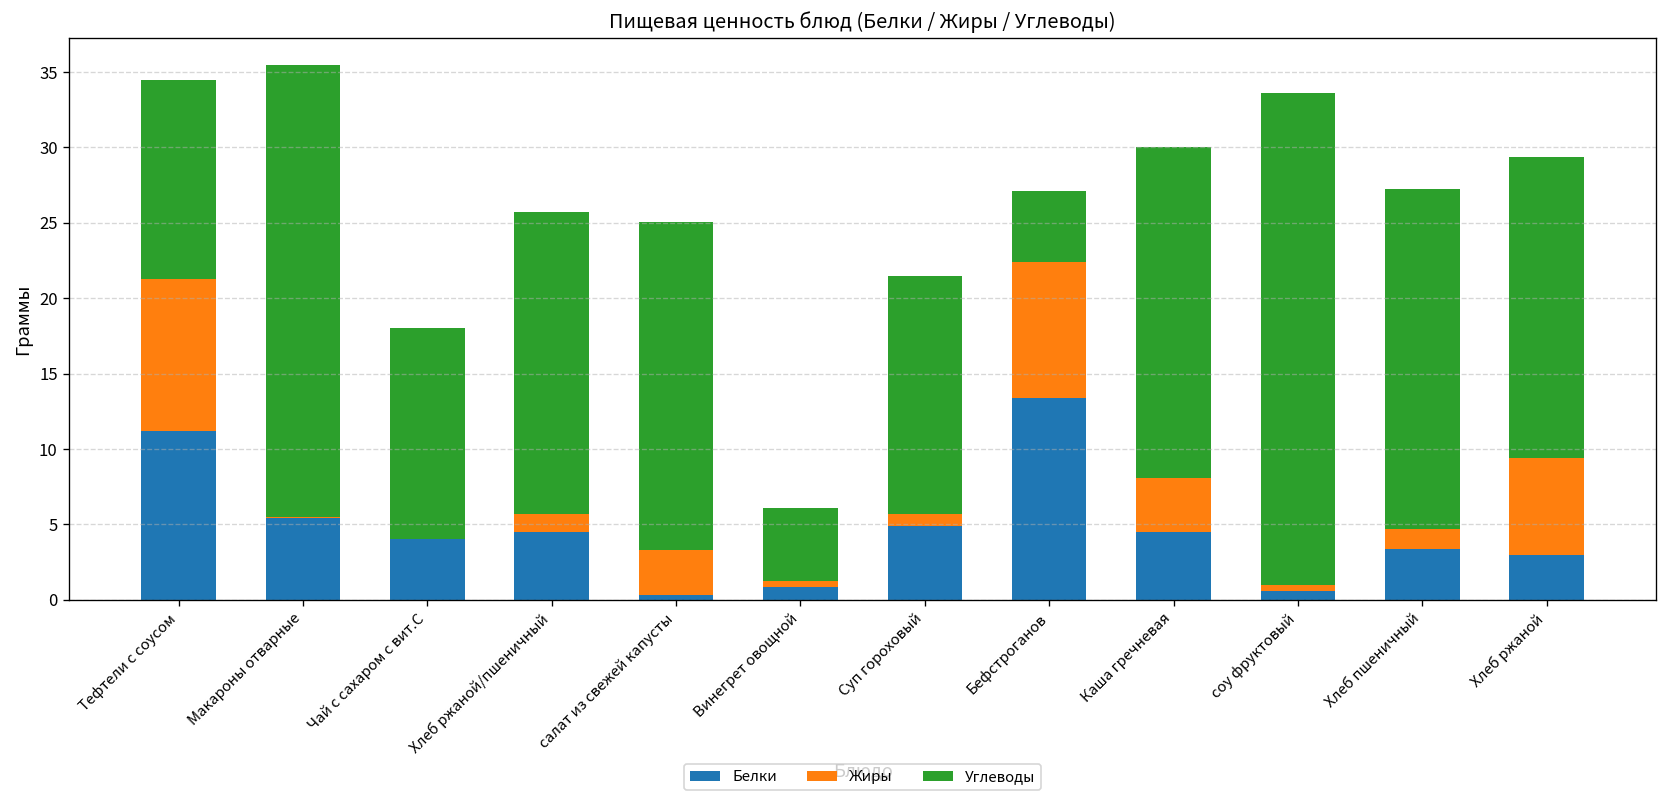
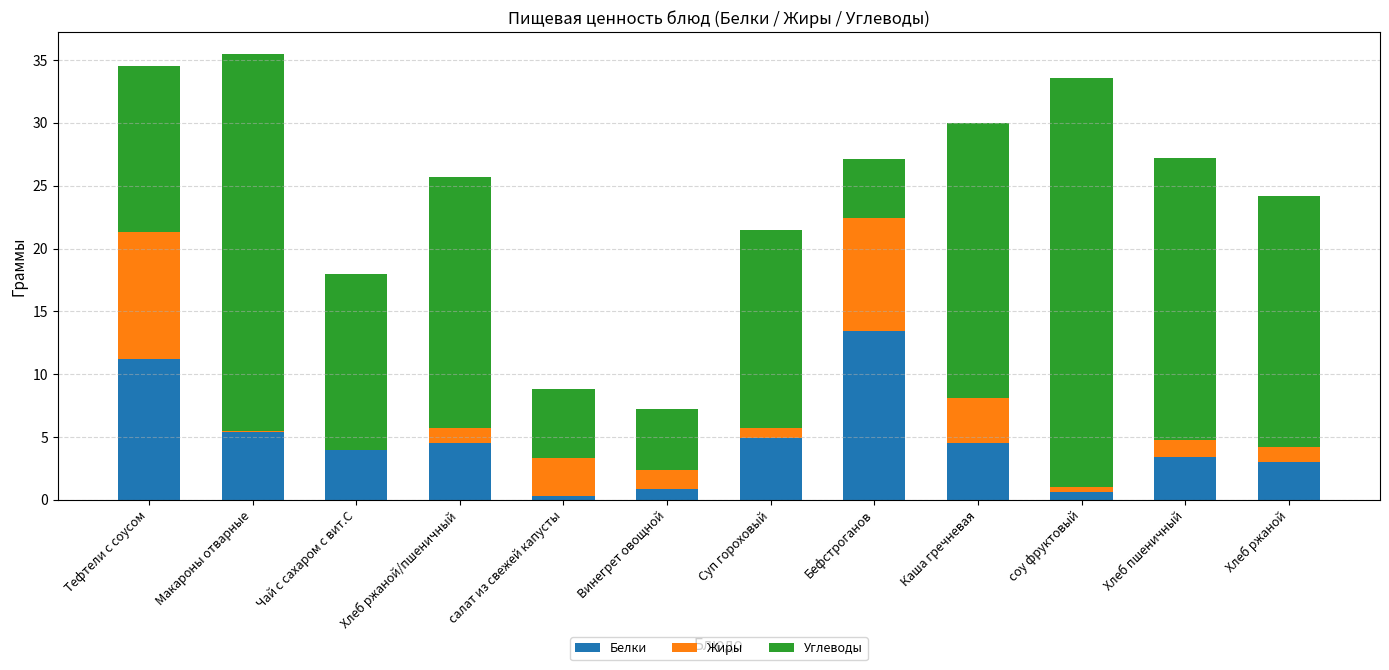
Углеводы, салат из свежей капусты: 21.7 -> 5.5
Жиры, Винегрет овощной: 0.4 -> 1.6
Жиры, Хлеб ржаной: 6.4 -> 1.2
